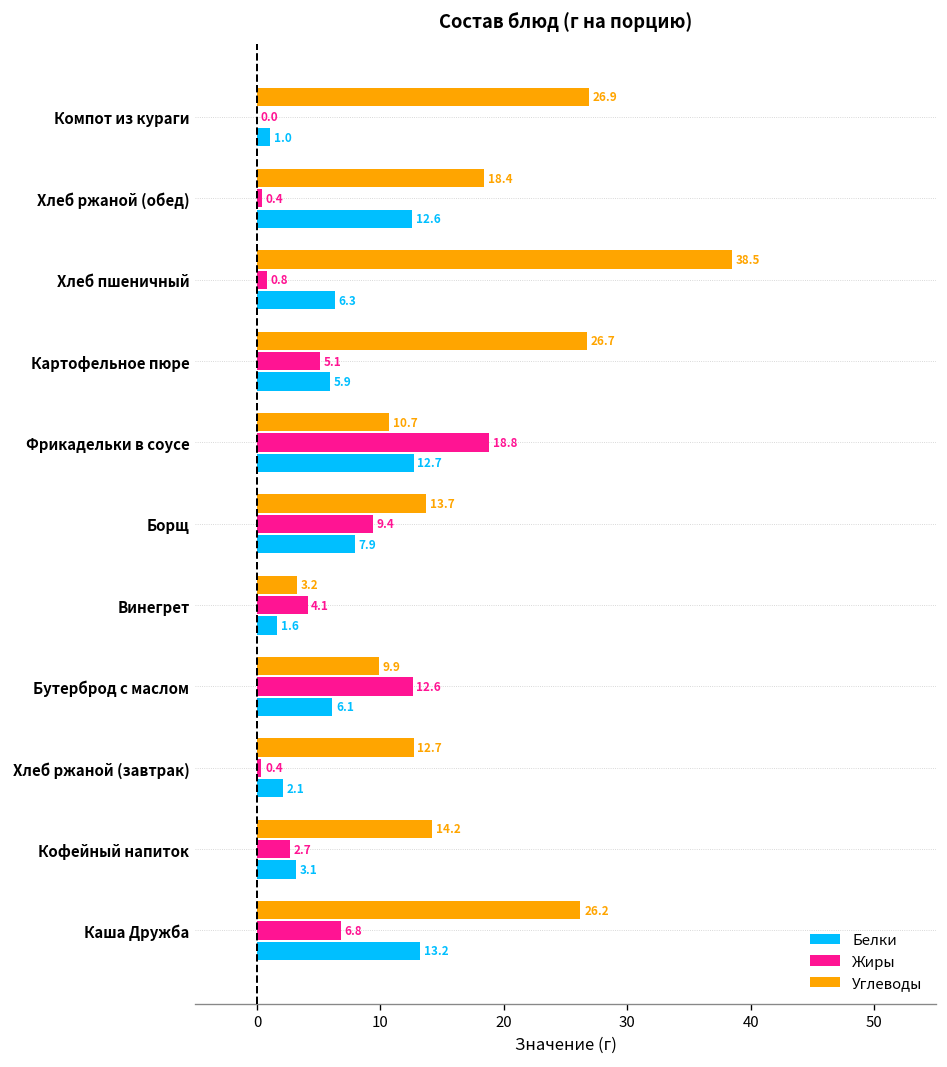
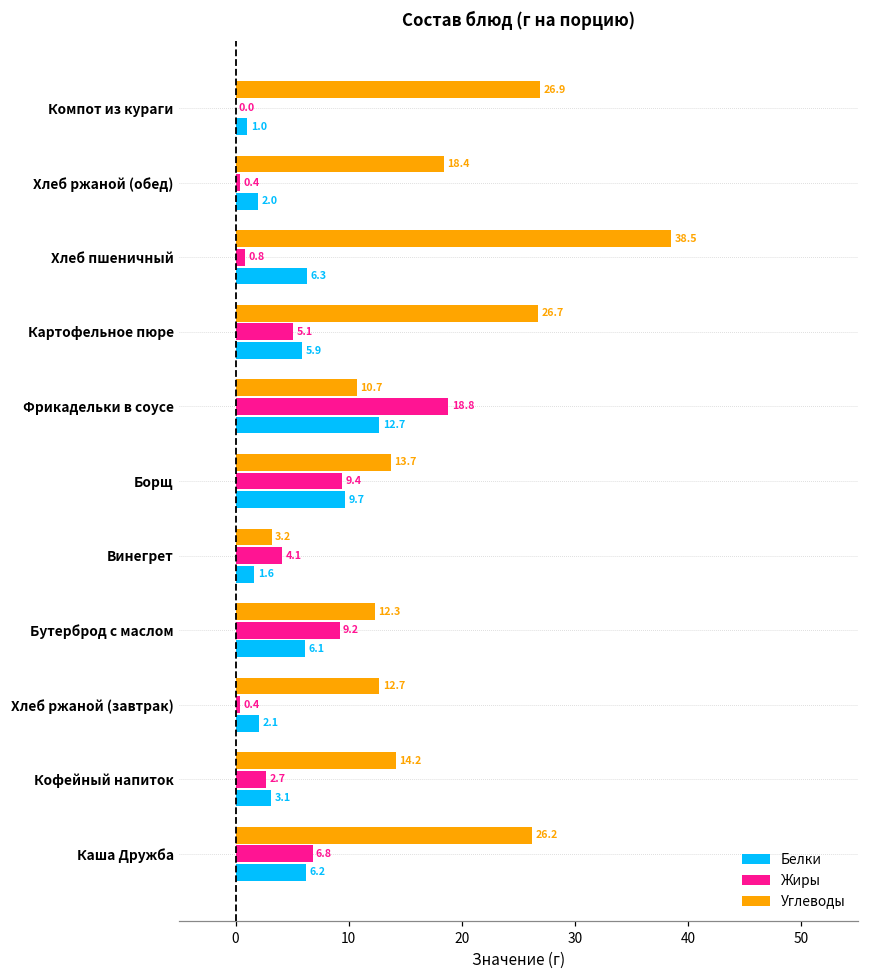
Белки, Хлеб ржаной (обед): 12.6 -> 2.0
Белки, Борщ: 7.9 -> 9.7
Углеводы, Бутерброд с маслом: 9.9 -> 12.3
Жиры, Бутерброд с маслом: 12.6 -> 9.2
Белки, Каша Дружба: 13.2 -> 6.2
